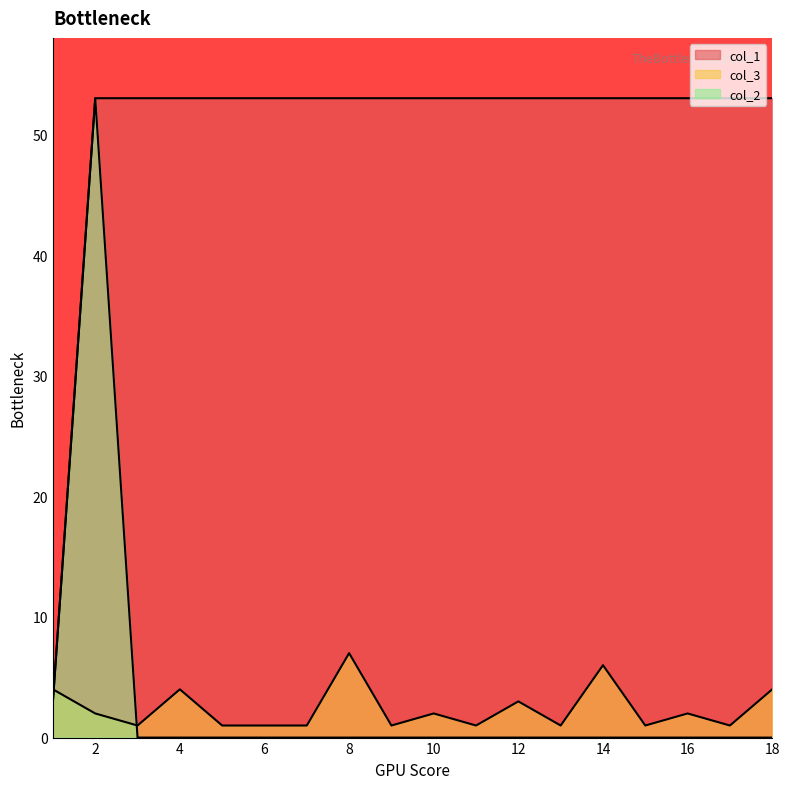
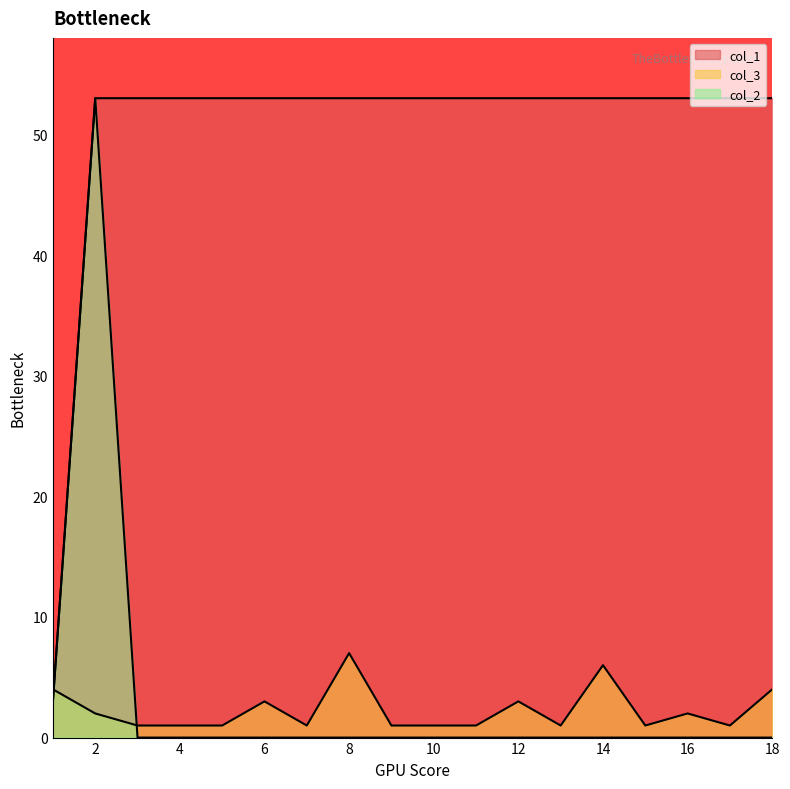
col_3, 4: 4 -> 1
col_3, 6: 1 -> 3
col_3, 10: 2 -> 1
